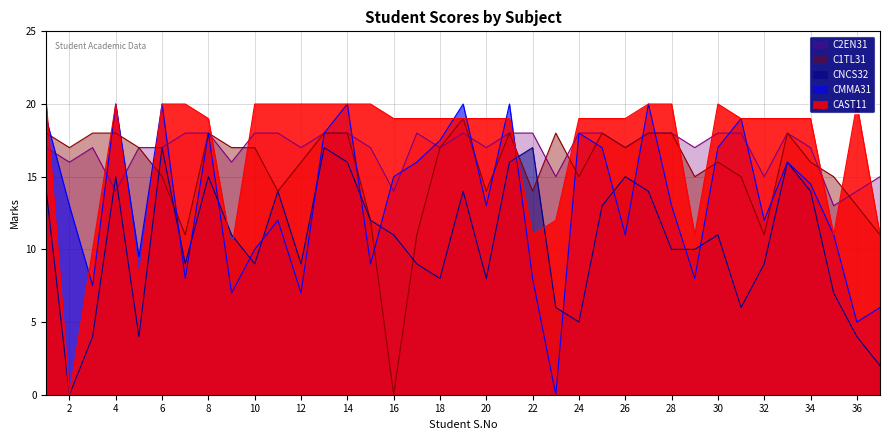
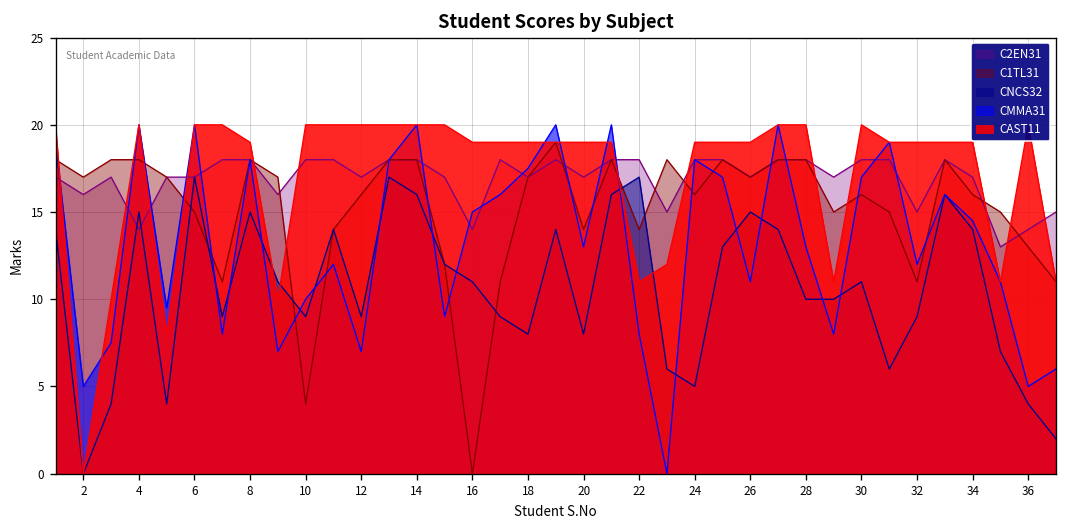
CMMA31, 2: 13 -> 5
C1TL31, 10: 17 -> 4
C1TL31, 24: 15 -> 16
